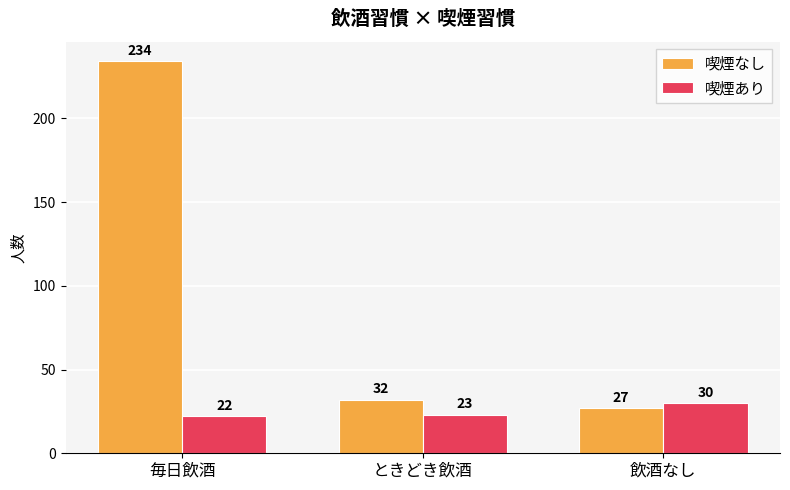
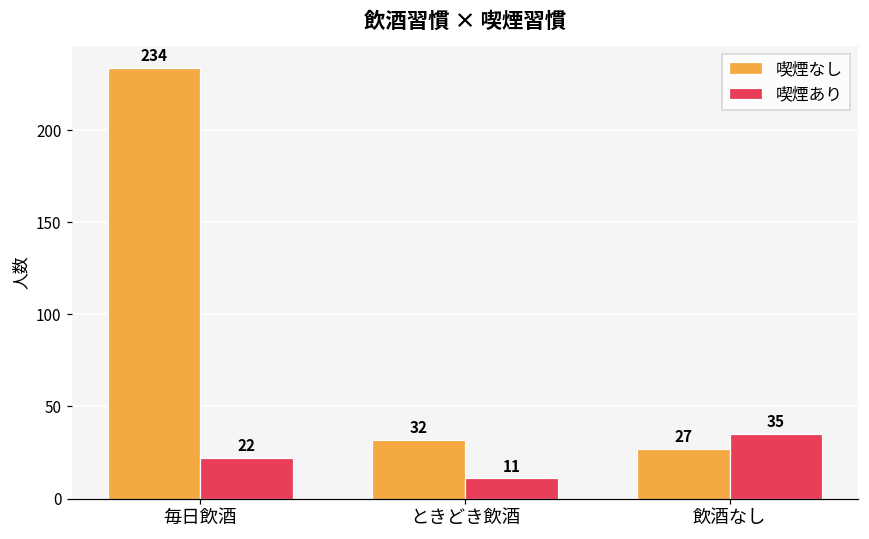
喫煙あり, ときどき飲酒: 23 -> 11
喫煙あり, 飲酒なし: 30 -> 35
